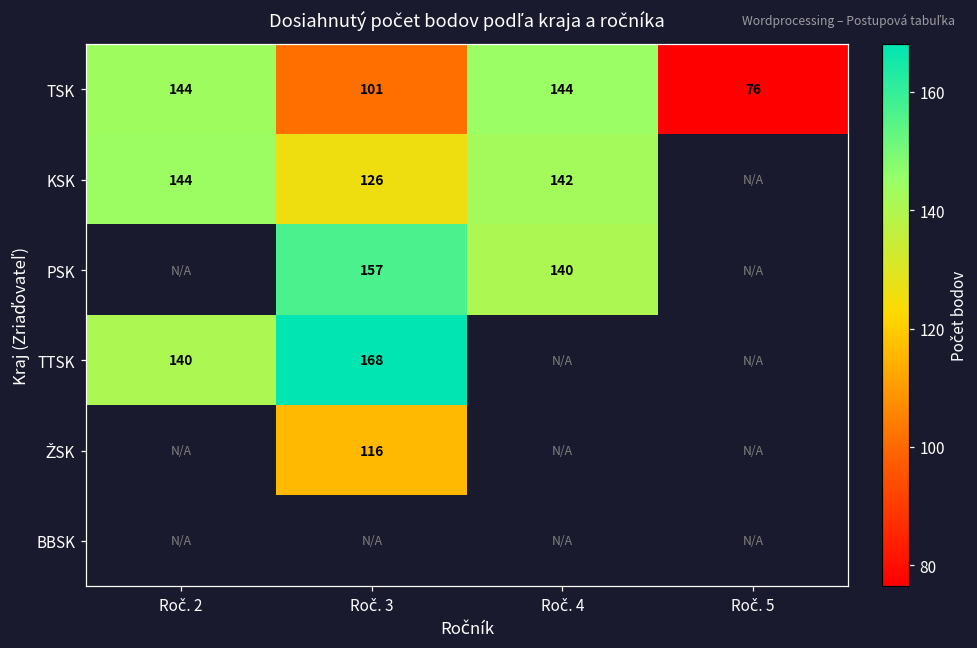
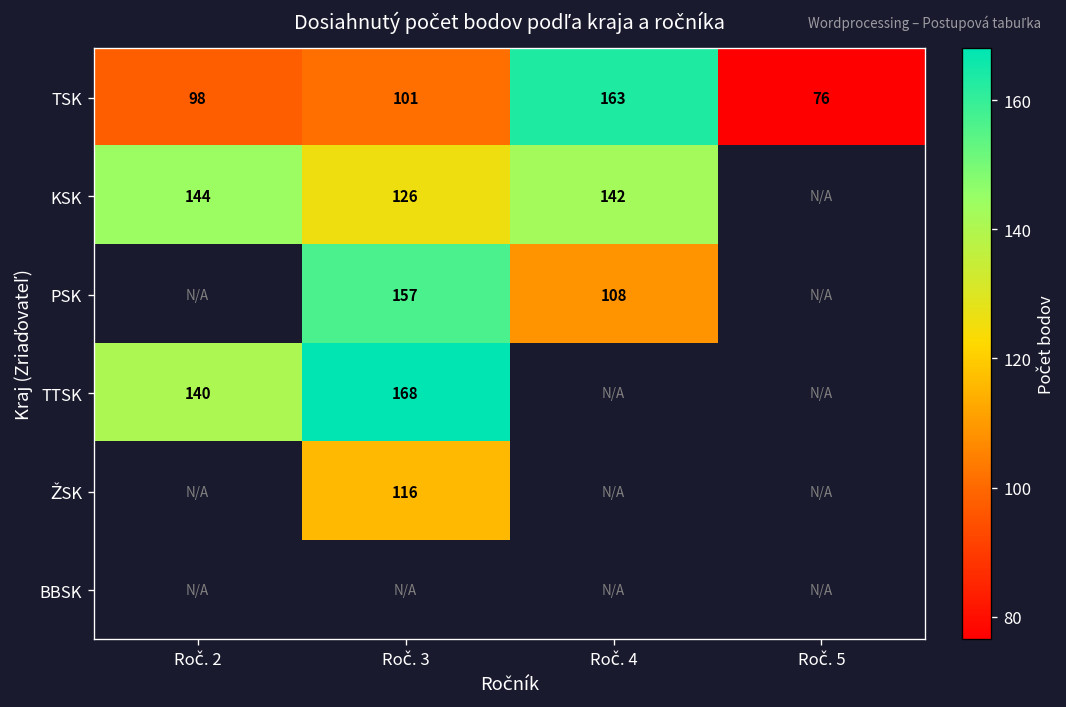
TSK, Roč. 2: 144 -> 98
TSK, Roč. 4: 144 -> 163
PSK, Roč. 4: 140 -> 108
